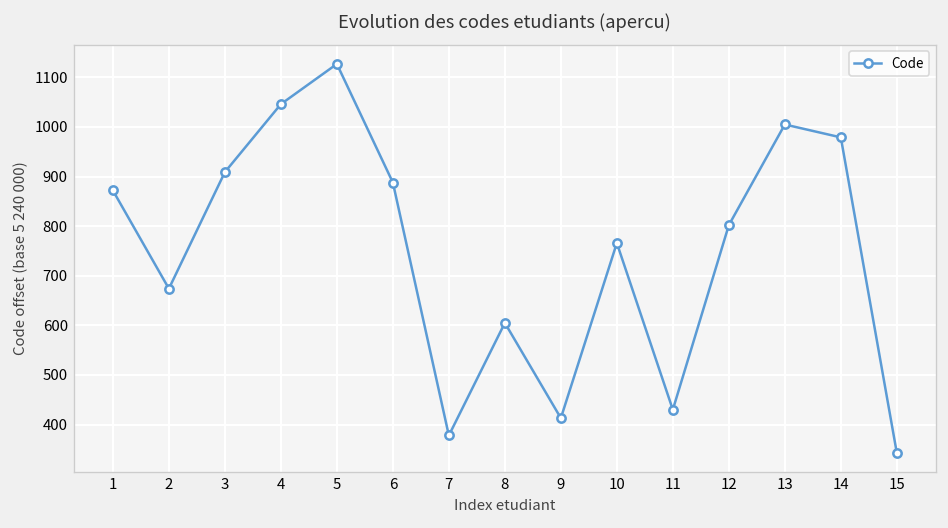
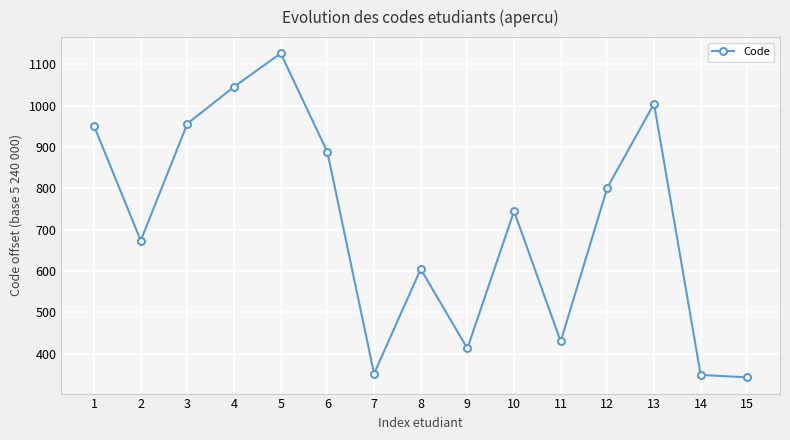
1: 870 -> 950
3: 910 -> 960
7: 380 -> 350
10: 770 -> 750
14: 980 -> 350
